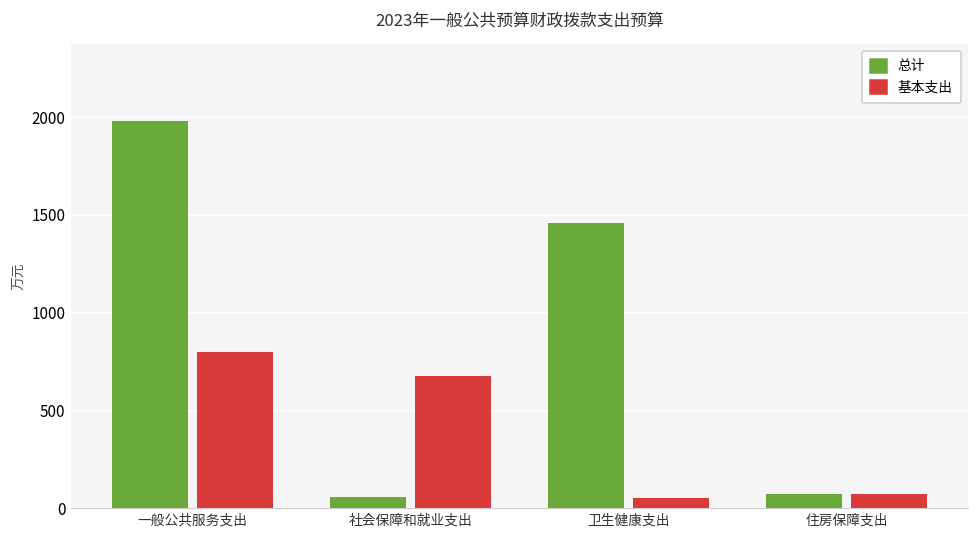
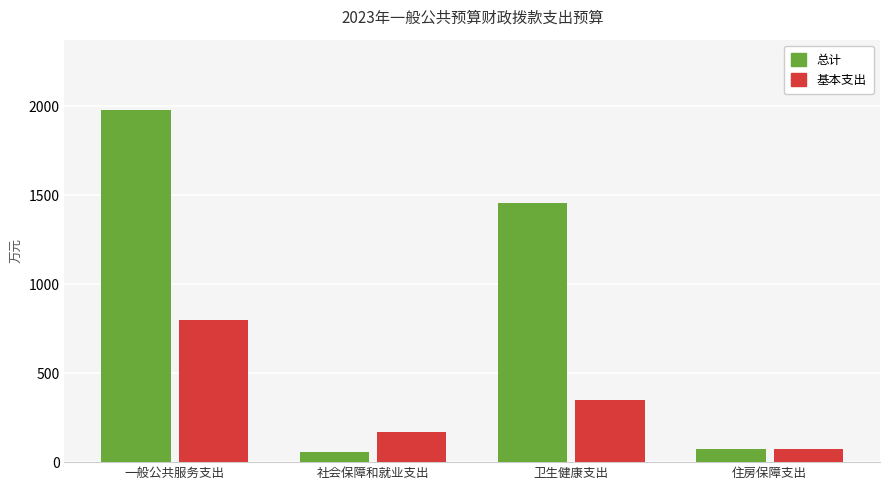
基本支出, 社会保障和就业支出: 680 -> 170
基本支出, 卫生健康支出: 50 -> 350
